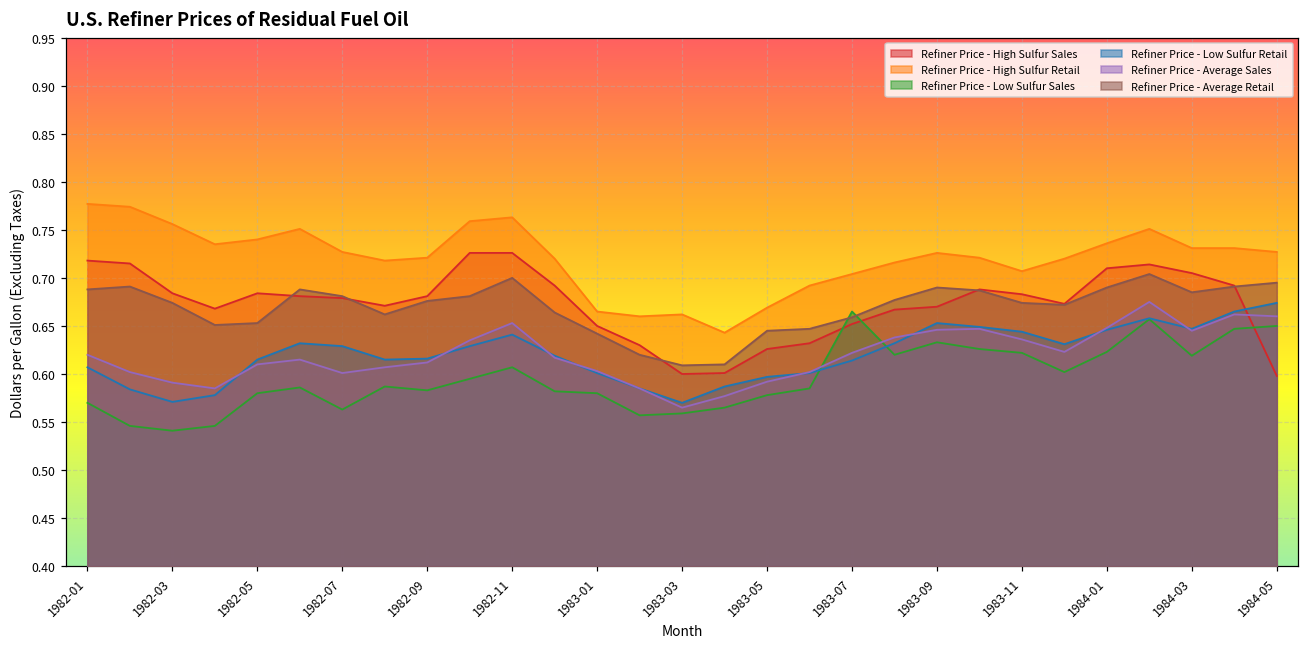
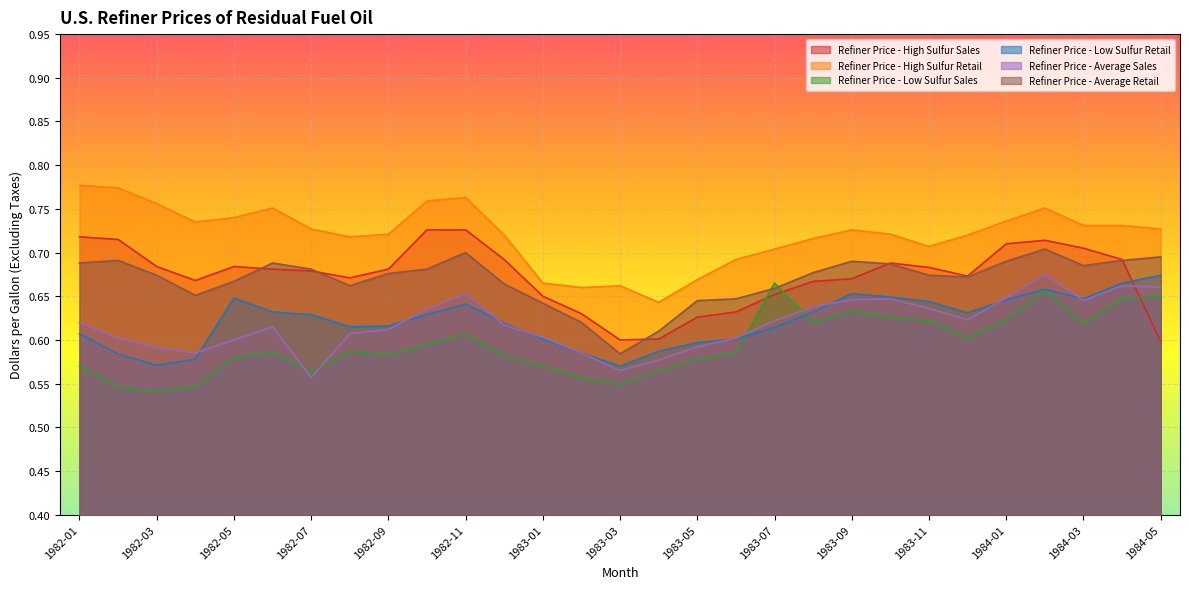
Refiner Price - Low Sulfur Retail, 1982-05: 0.62 -> 0.65
Refiner Price - Average Sales, 1982-05: 0.61 -> 0.60
Refiner Price - Average Retail, 1982-05: 0.65 -> 0.67
Refiner Price - Average Sales, 1982-07: 0.60 -> 0.56
Refiner Price - Low Sulfur Sales, 1983-01: 0.58 -> 0.57
Refiner Price - Low Sulfur Sales, 1983-03: 0.56 -> 0.55
Refiner Price - Average Retail, 1983-03: 0.61 -> 0.58
